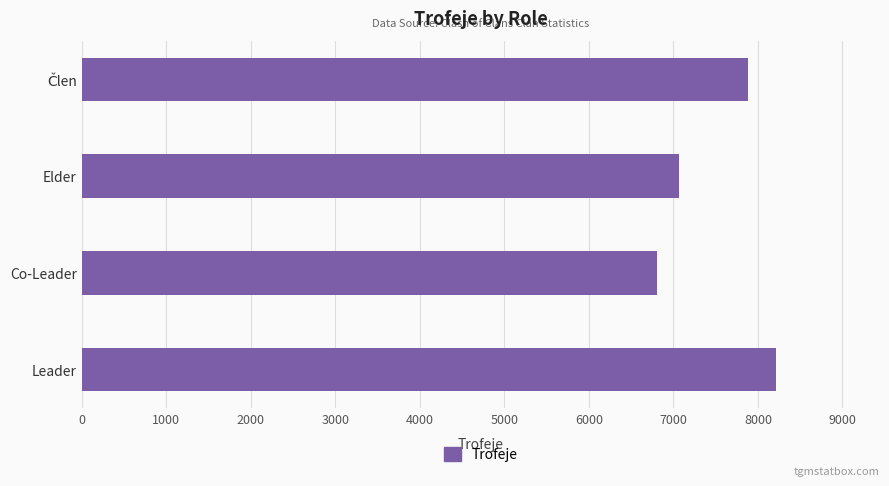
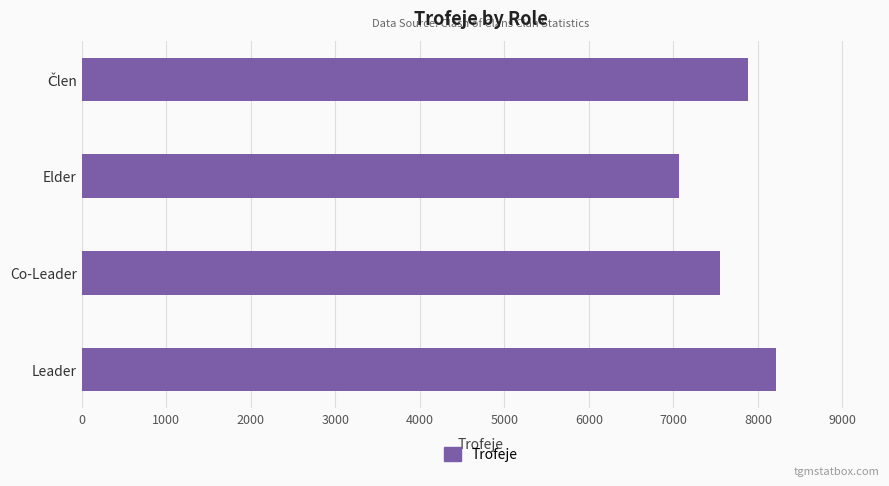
Co-Leader: 6800 -> 7600
